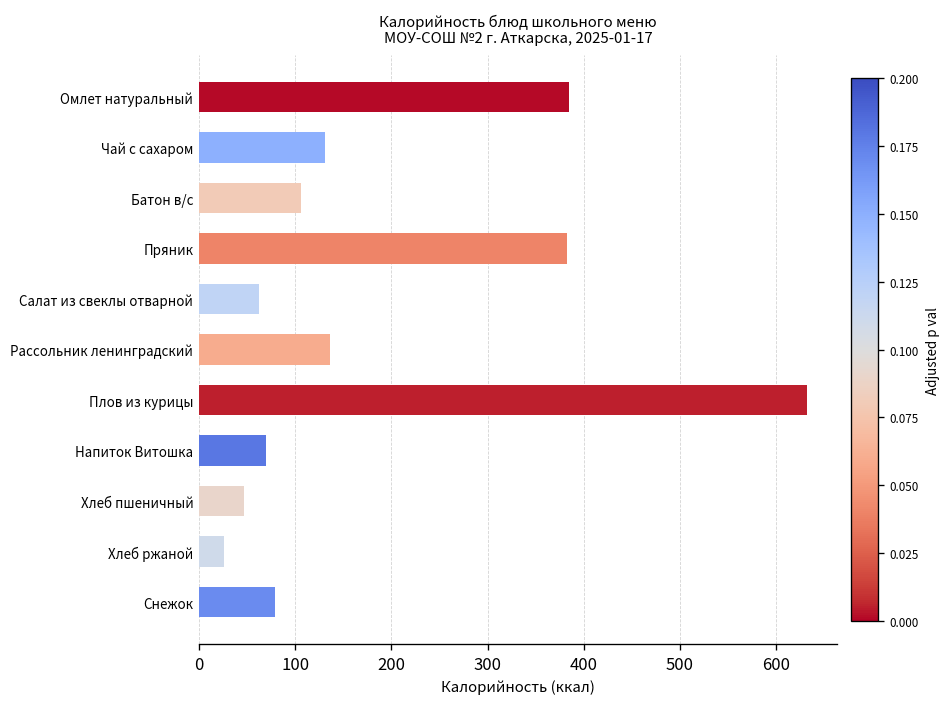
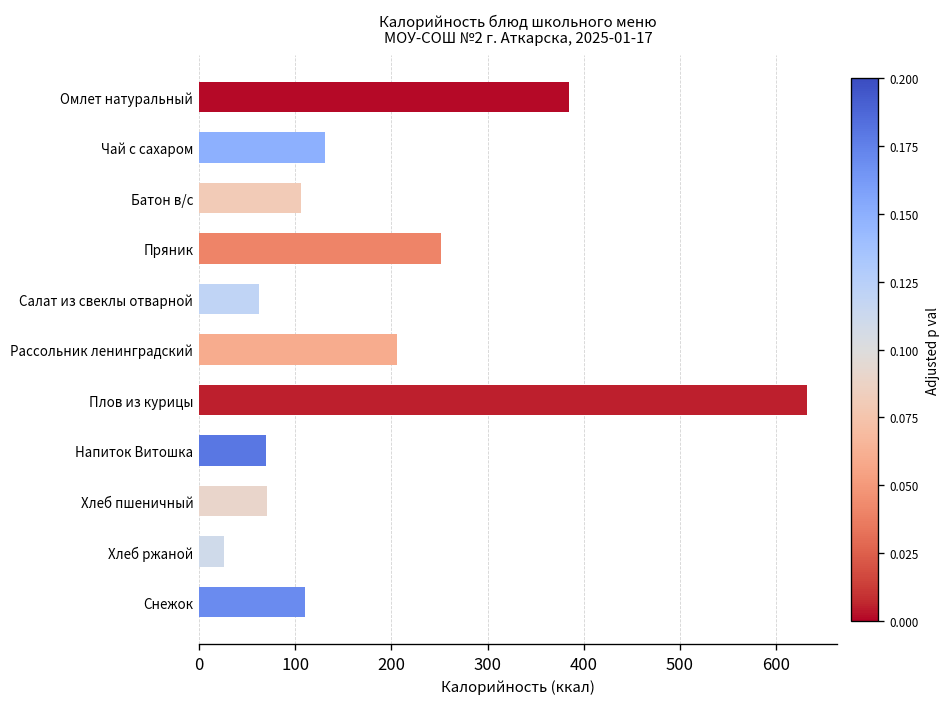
Пряник: 380 -> 250
Рассольник ленинградский: 140 -> 210
Хлеб пшеничный: 50 -> 70
Снежок: 80 -> 110
